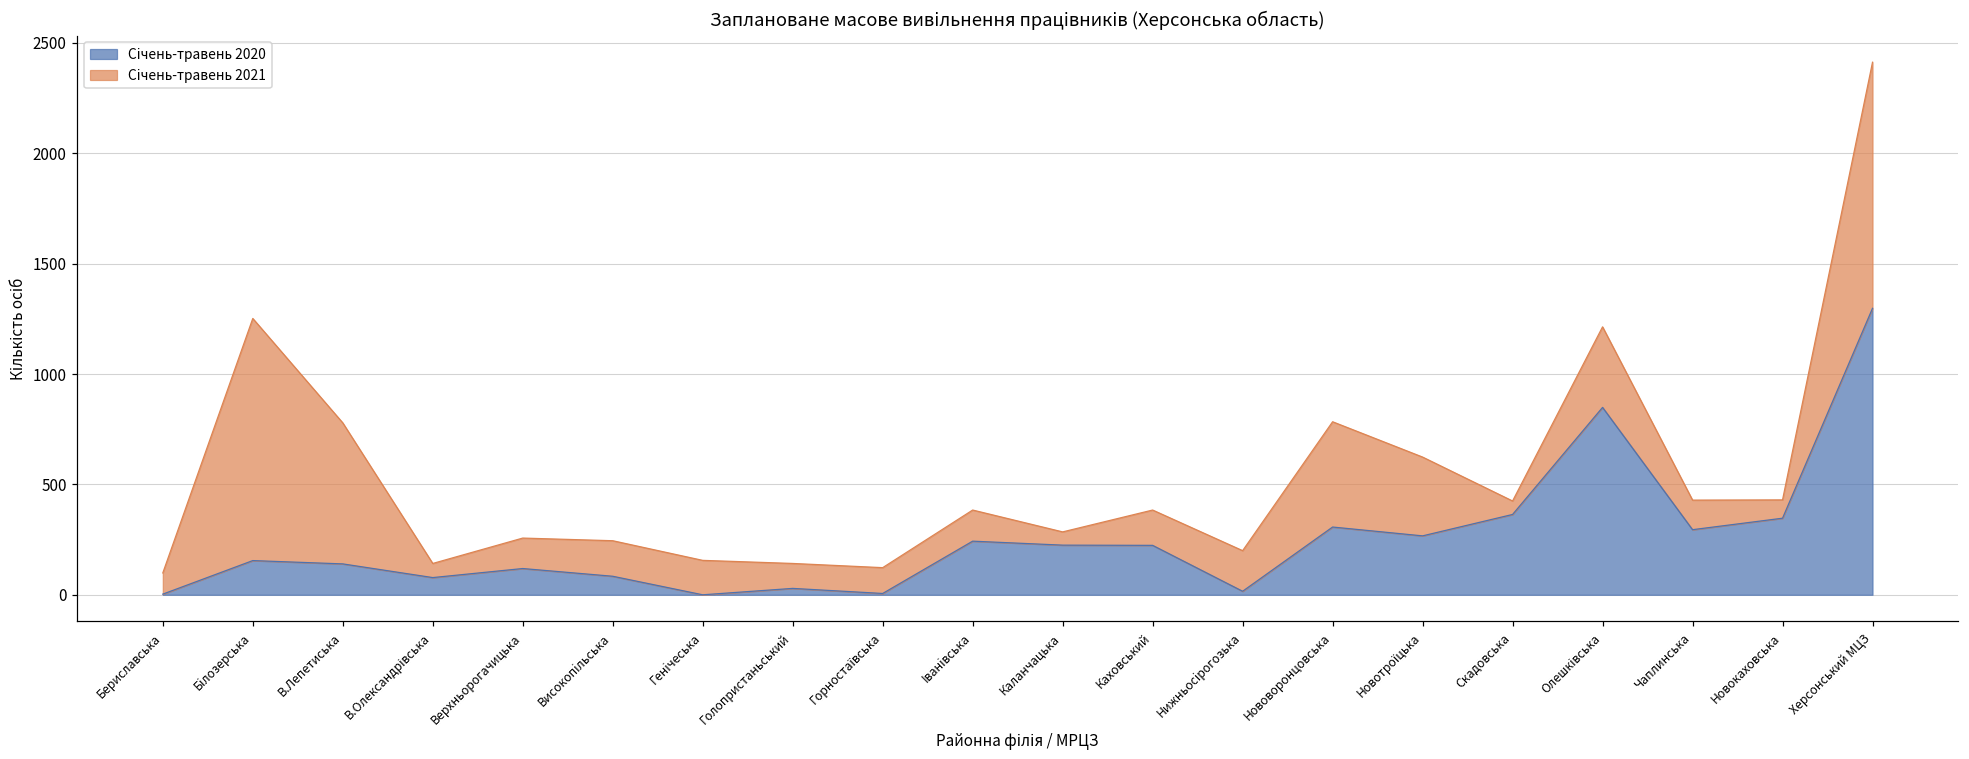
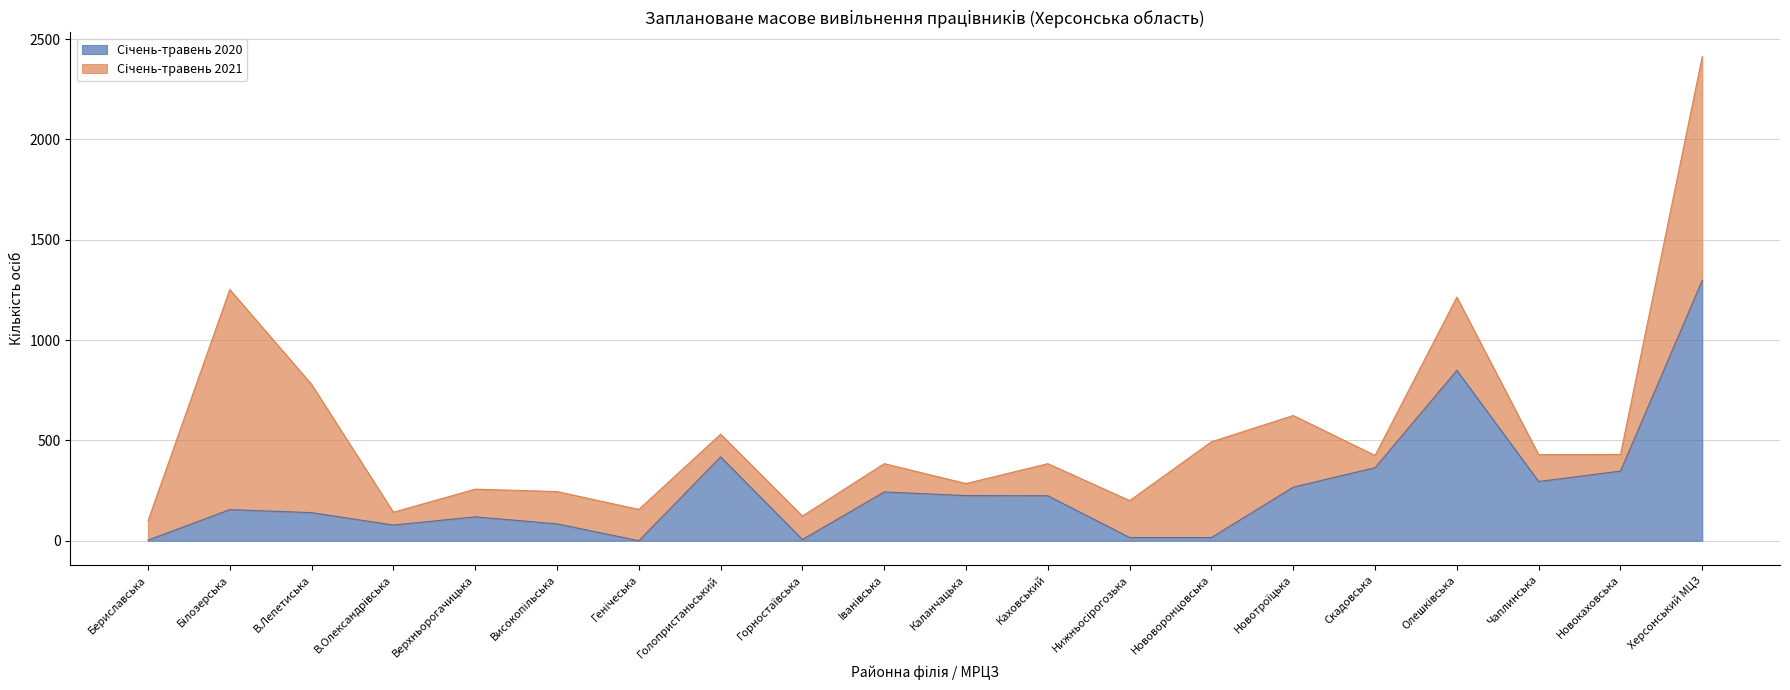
Січень-травень 2020, Голопристаньський: 30 -> 420
Січень-травень 2020, Hововоронцовська: 310 -> 20
